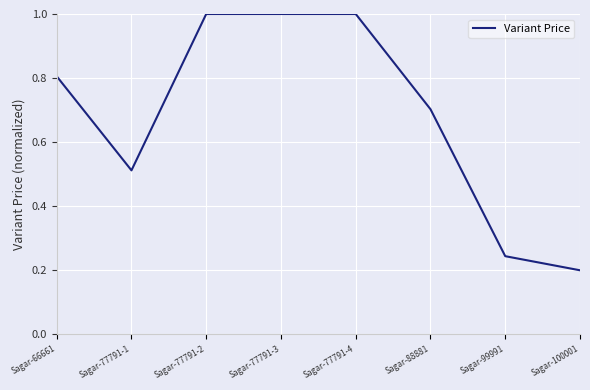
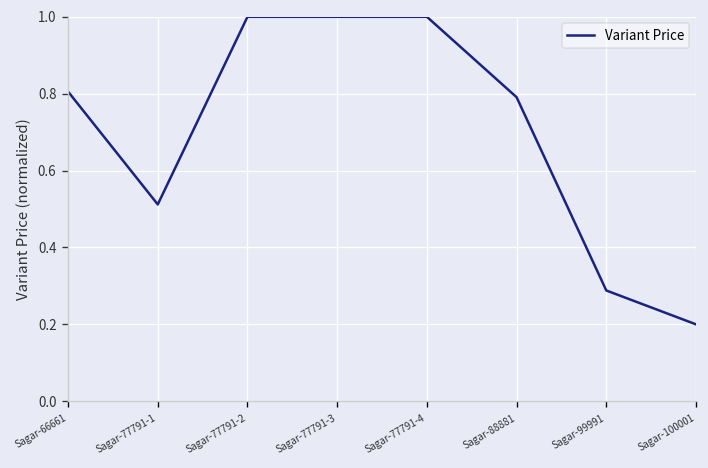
Sagar-88881: 0.70 -> 0.79
Sagar-99991: 0.24 -> 0.29
